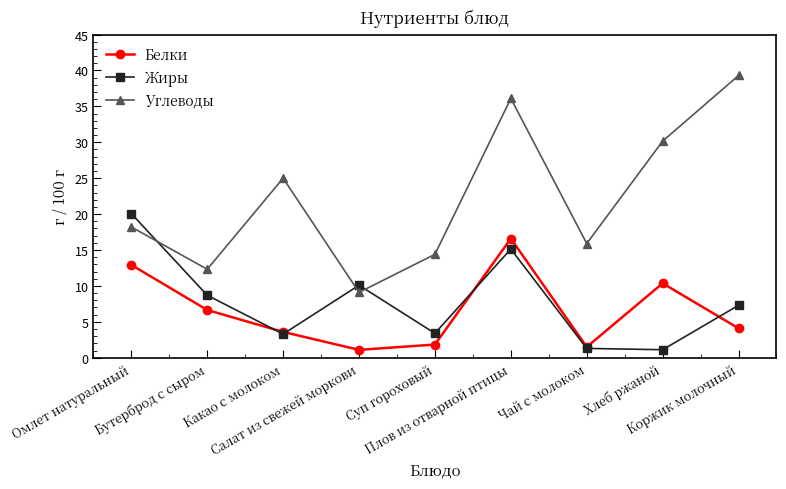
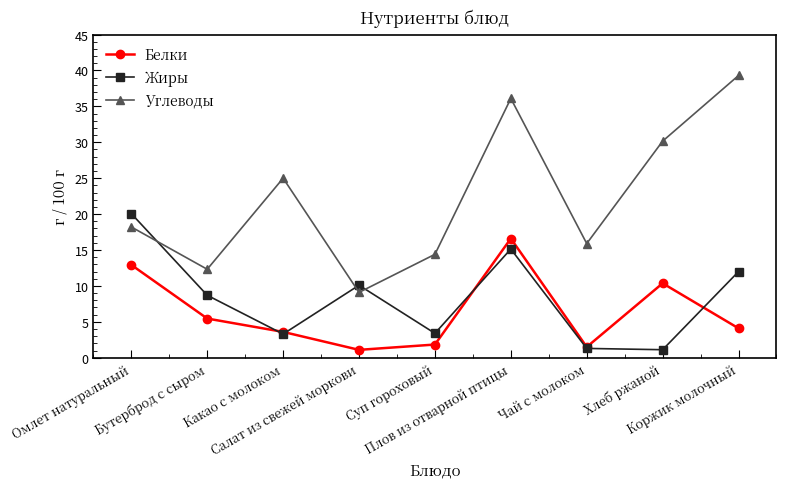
Белки, Бутерброд с сыром: 7 -> 5
Жиры, Коржик молочный: 7 -> 12
